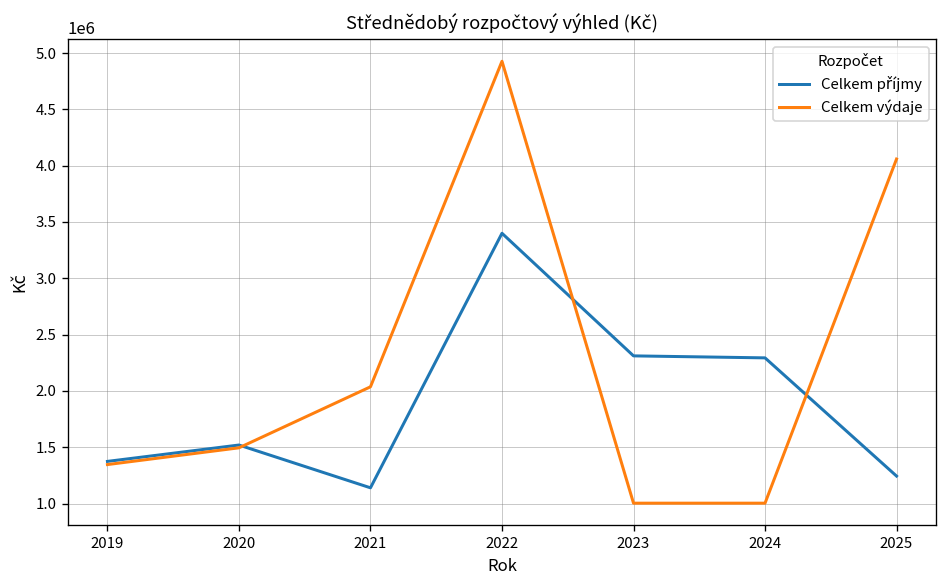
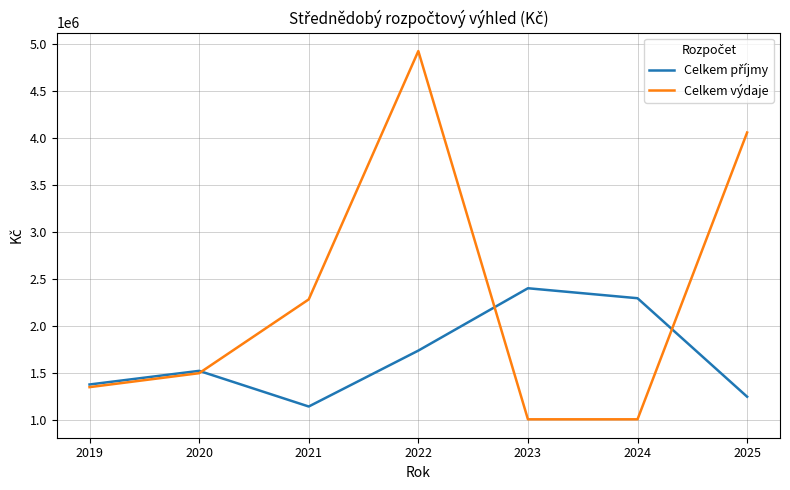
Celkem výdaje, 2021: 2000000 -> 2300000
Celkem příjmy, 2022: 3400000 -> 1700000
Celkem příjmy, 2023: 2300000 -> 2400000
